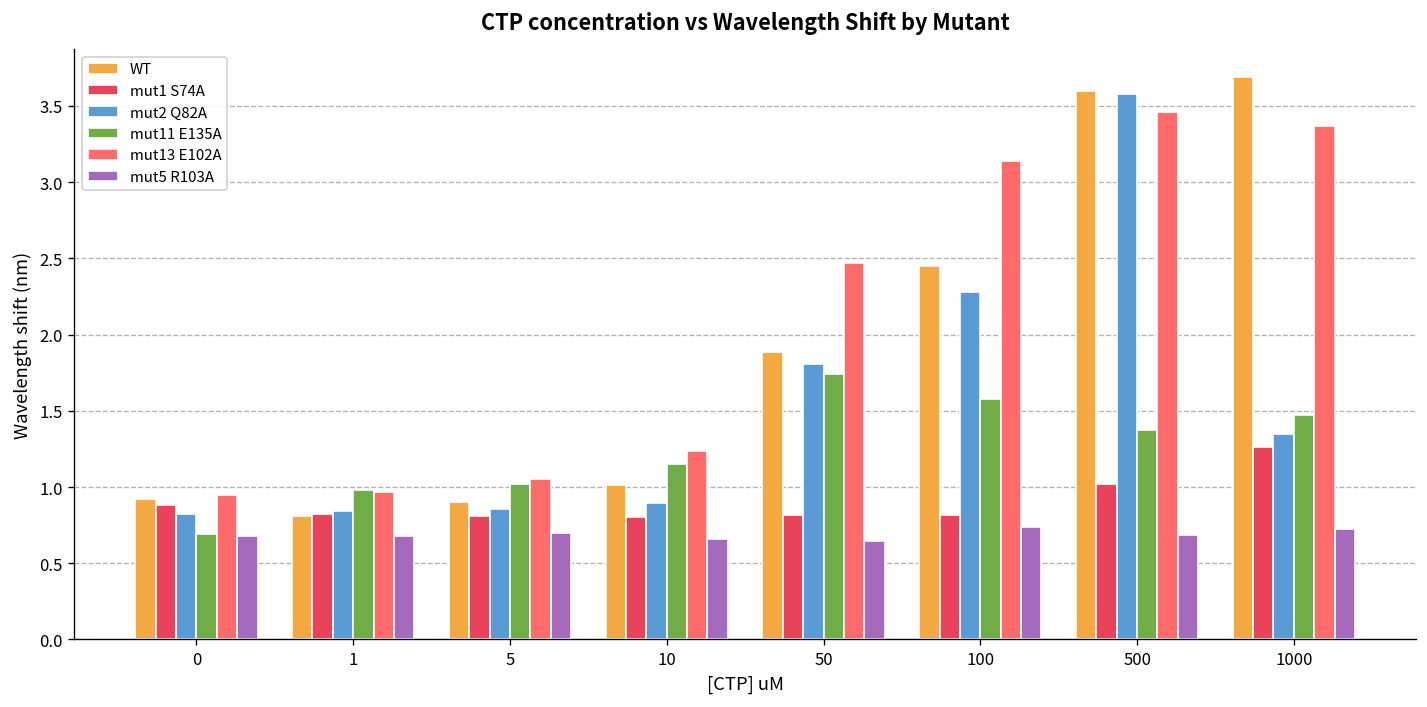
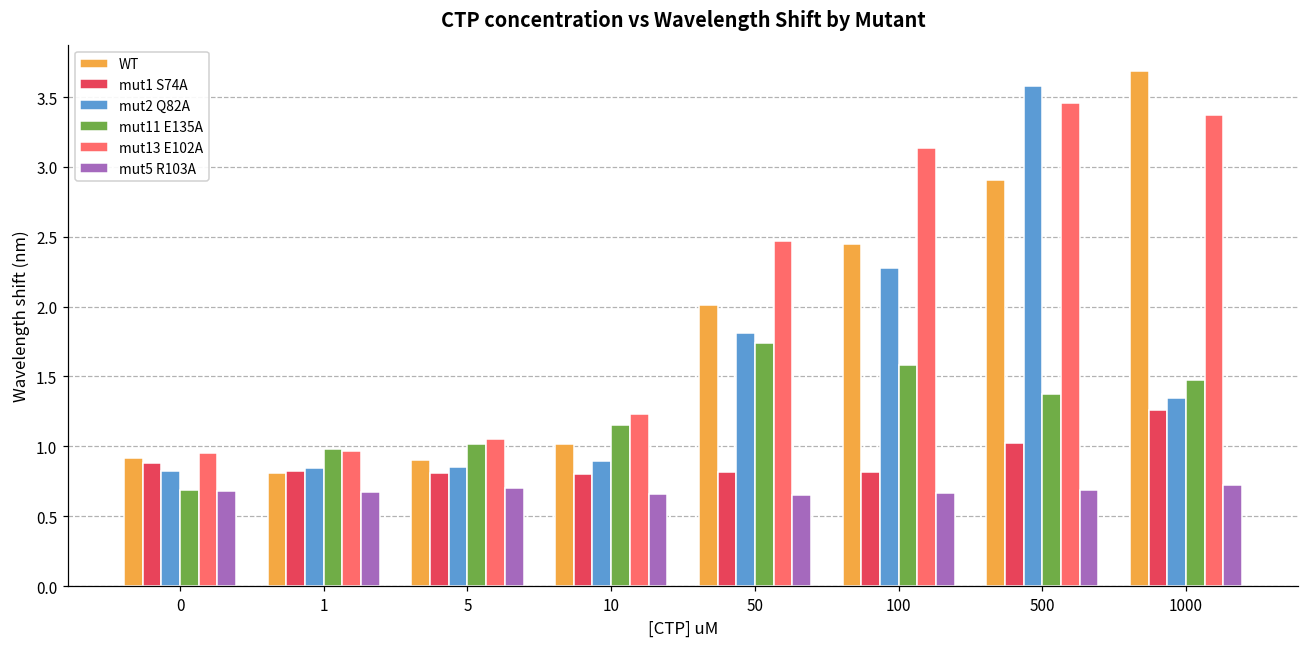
WT, 50: 1.89 -> 2.01
mut5 R103A, 100: 0.74 -> 0.67
WT, 500: 3.60 -> 2.91
